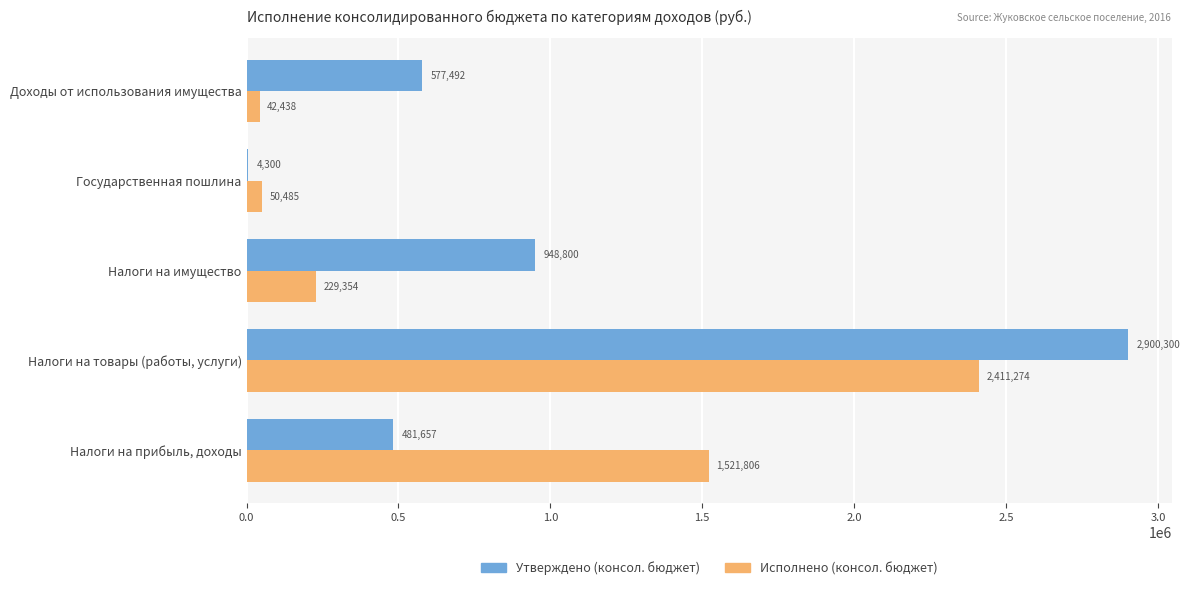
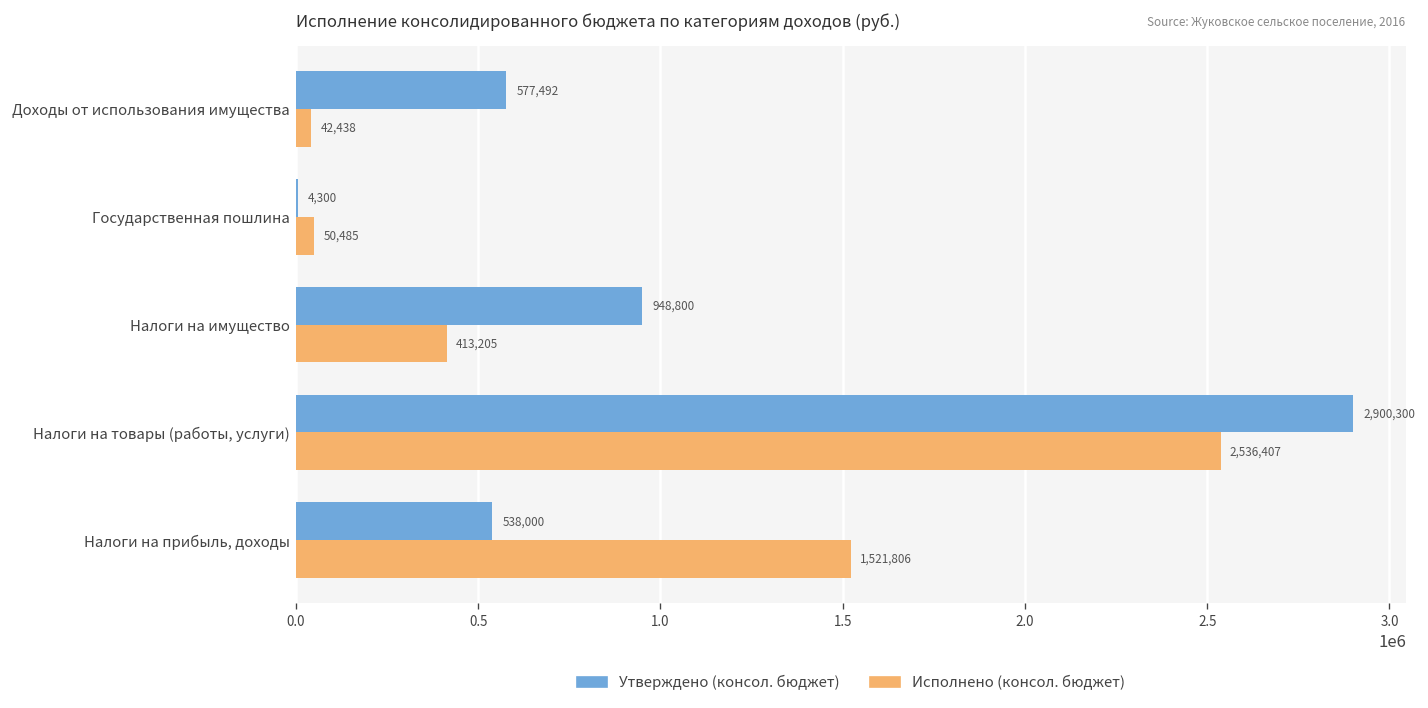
Исполнено (консол. бюджет), Налоги на имущество: 229,354 -> 413,205
Исполнено (консол. бюджет), Налоги на товары (работы, услуги): 2,411,274 -> 2,536,407
Утверждено (консол. бюджет), Налоги на прибыль, доходы: 481,657 -> 538,000
